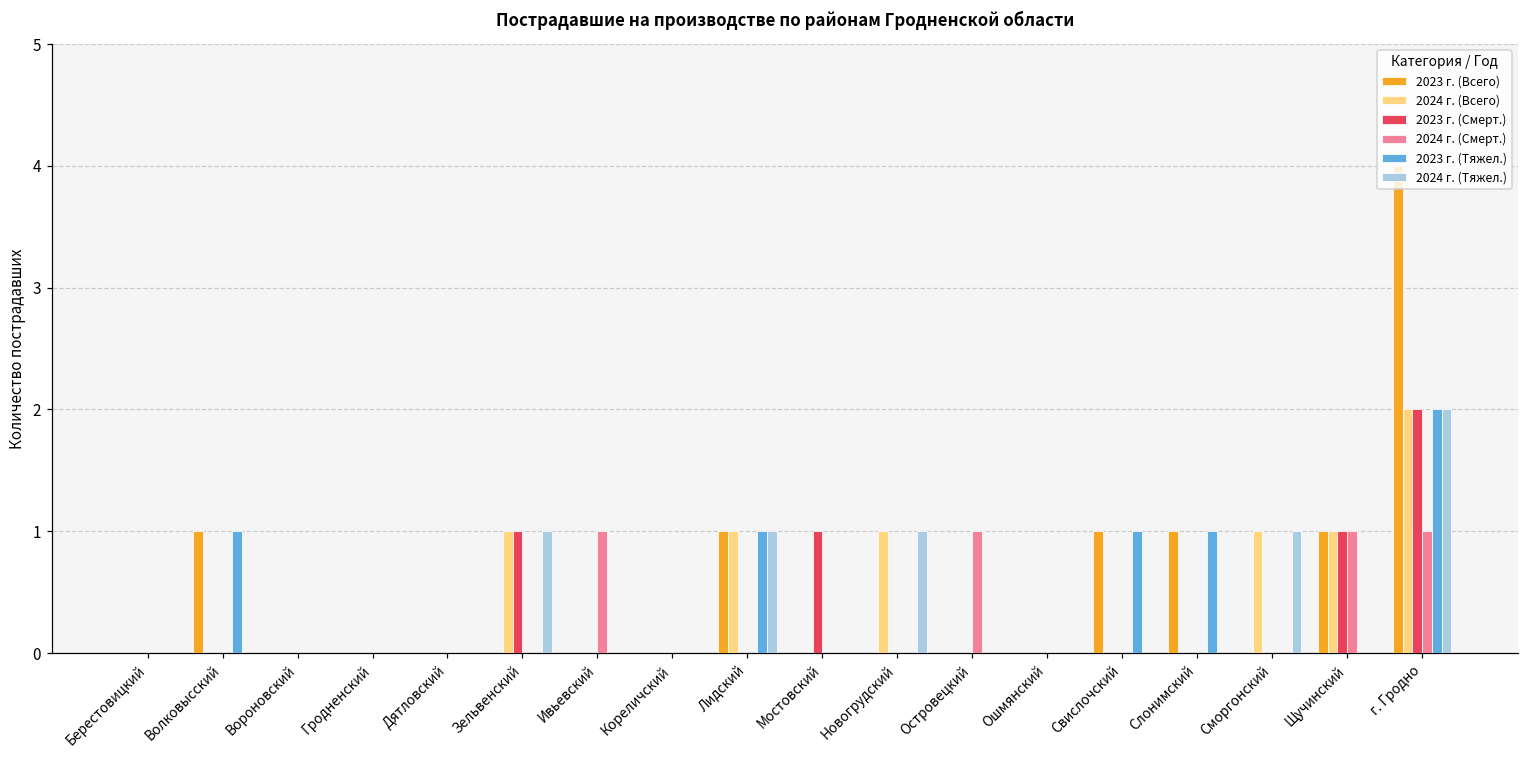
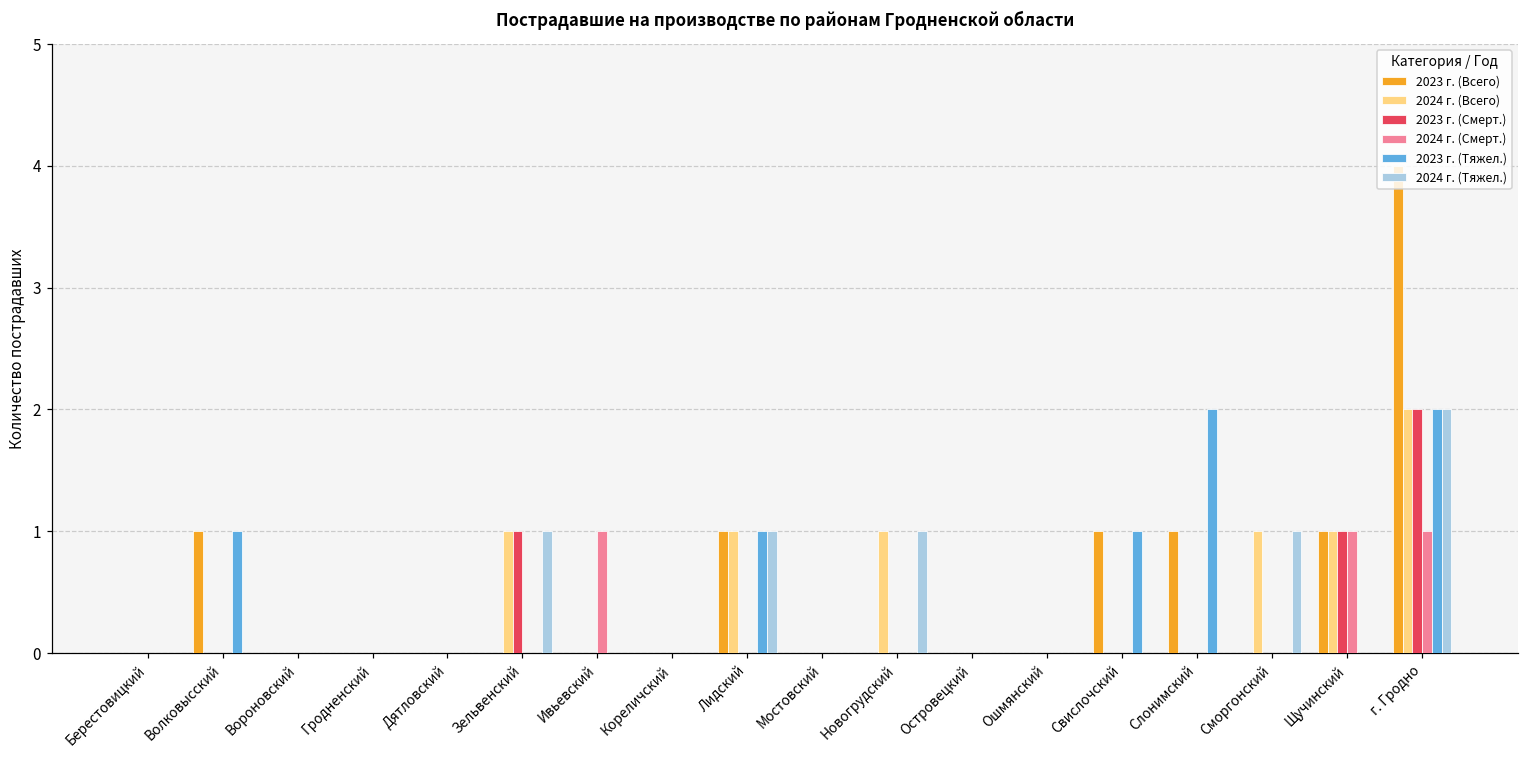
2023 г. (Смерт.), Мостовский: 1 -> 0
2024 г. (Смерт.), Островецкий: 1 -> 0
2023 г. (Тяжел.), Слонимский: 1 -> 2
